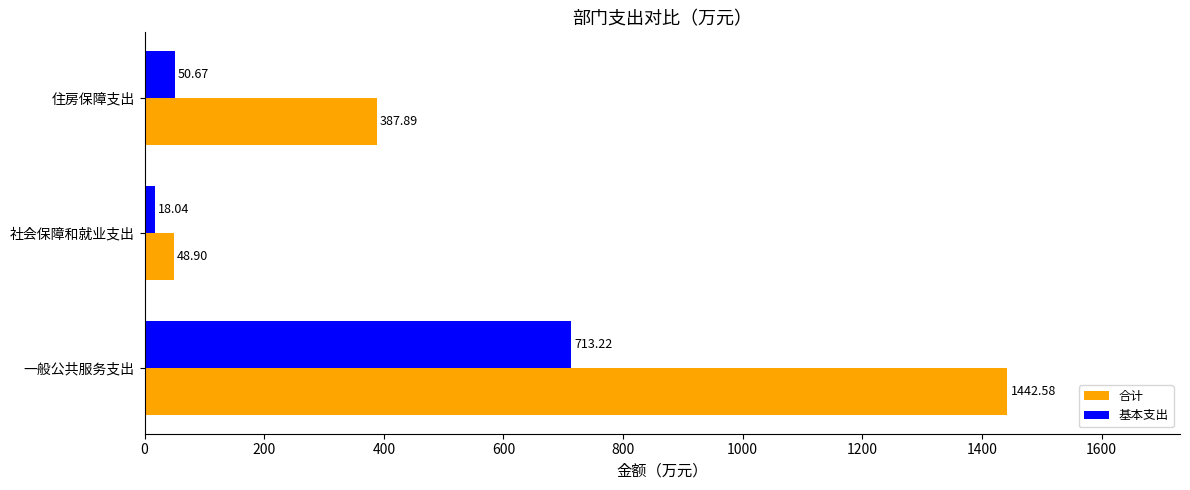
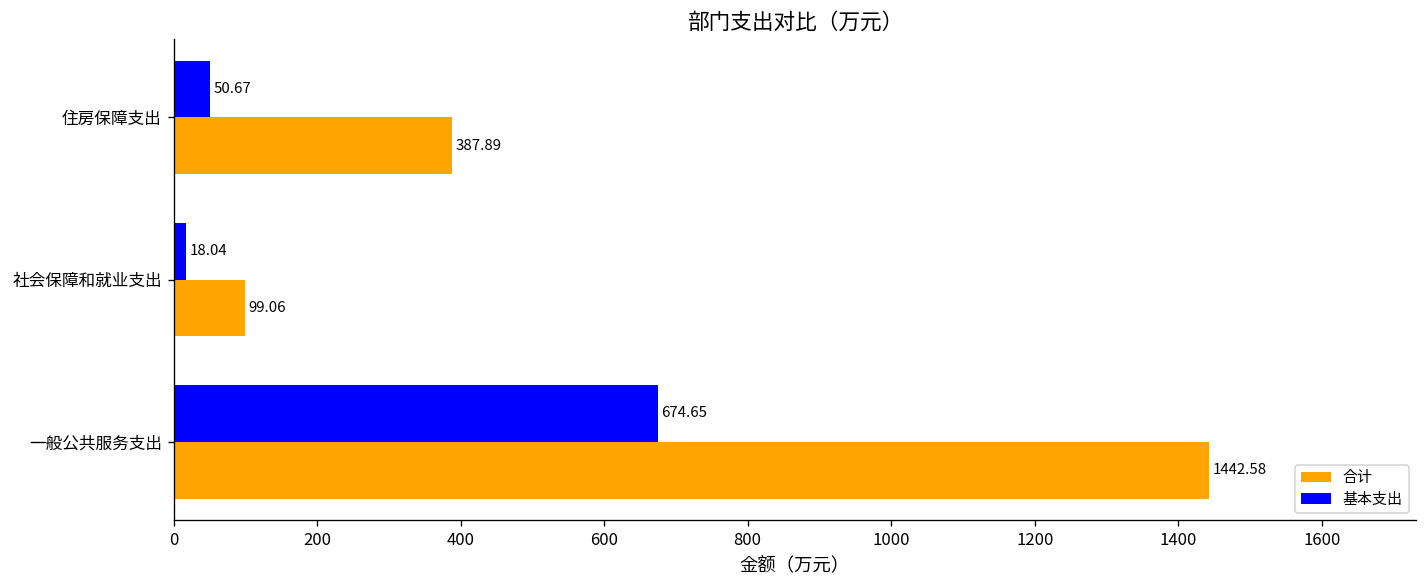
合计, 社会保障和就业支出: 48.90 -> 99.06
基本支出, 一般公共服务支出: 713.22 -> 674.65
